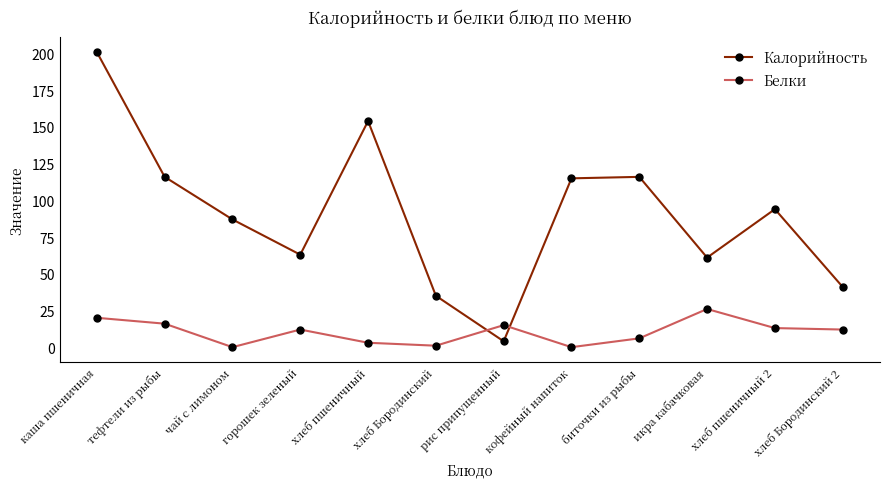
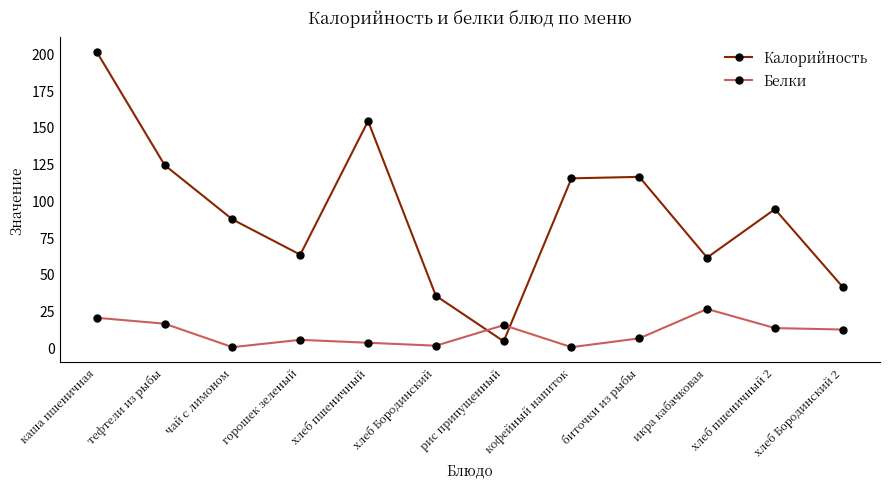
Калорийность, тефтели из рыбы: 116 -> 124
Белки, горошек зеленый: 12 -> 5
